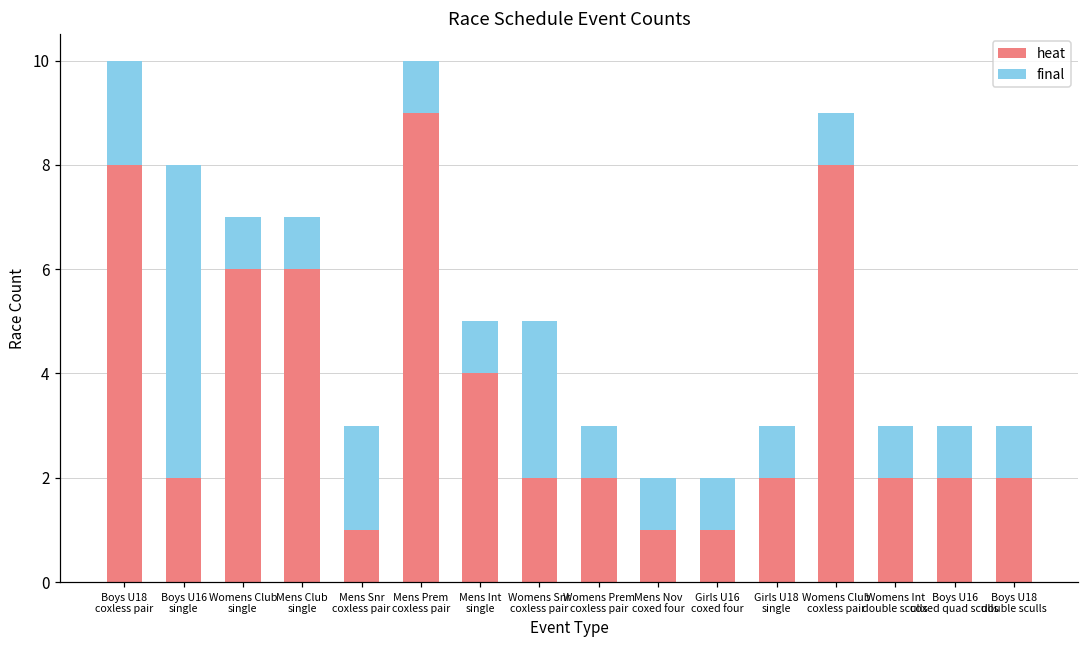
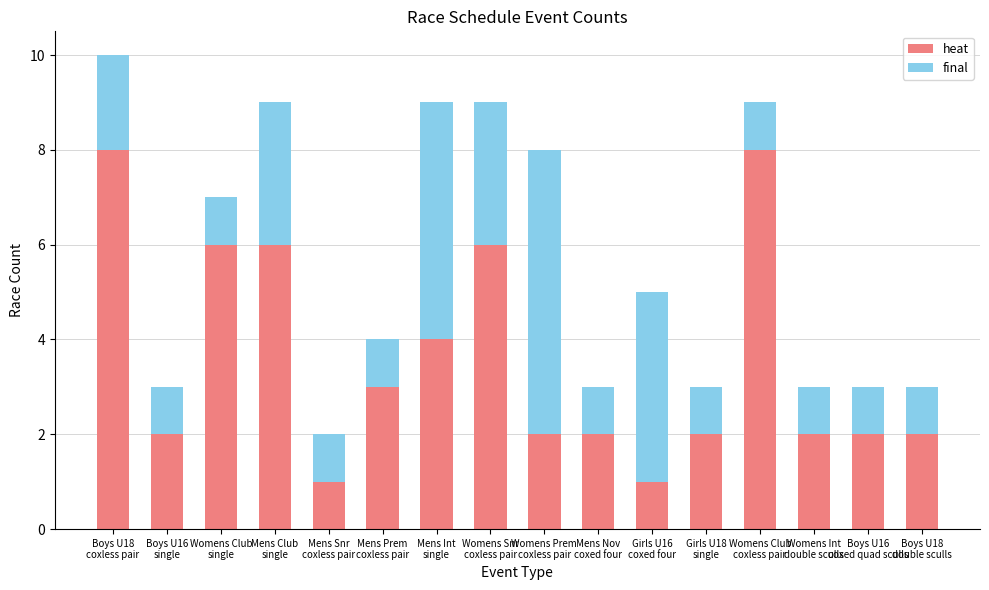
final, Boys U16 single: 6 -> 1
final, Mens Club single: 1 -> 3
final, Mens Snr coxless pair: 2 -> 1
heat, Mens Prem coxless pair: 9 -> 3
final, Mens Int single: 1 -> 5
heat, Womens Snr coxless pair: 2 -> 6
final, Womens Prem coxless pair: 1 -> 6
heat, Mens Nov coxed four: 1 -> 2
final, Girls U16 coxed four: 1 -> 4
